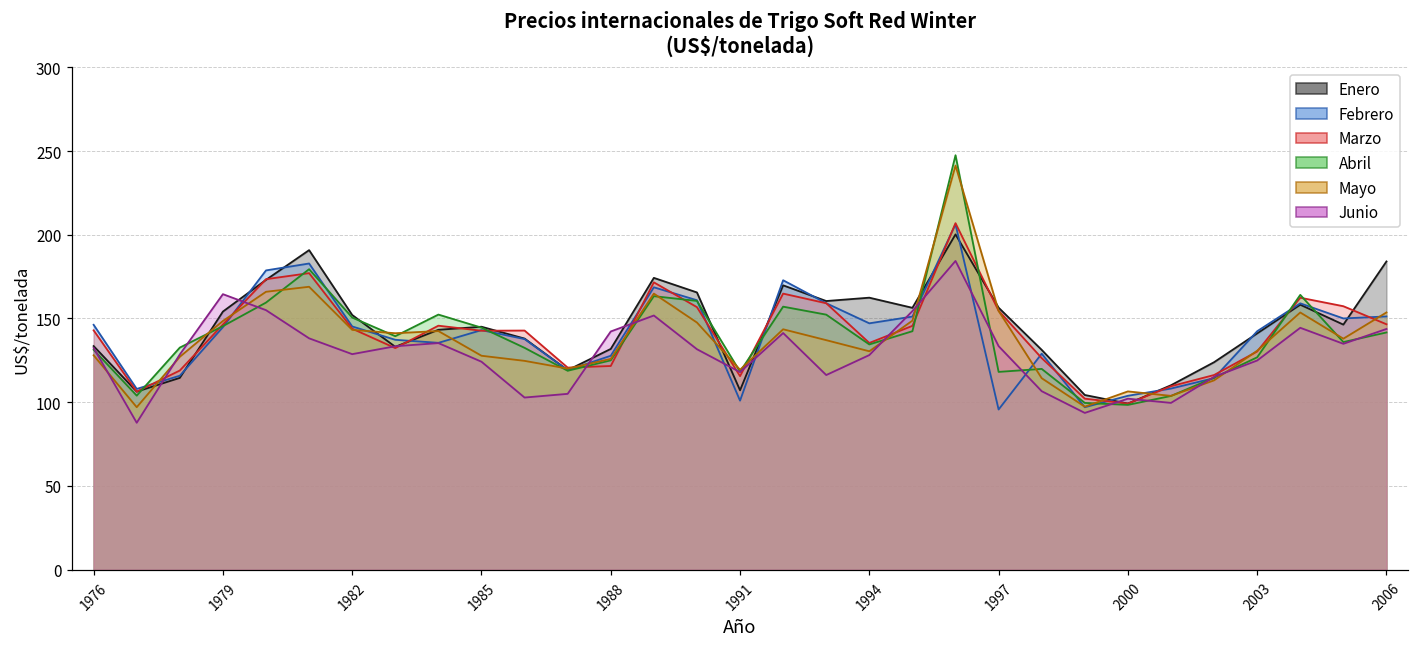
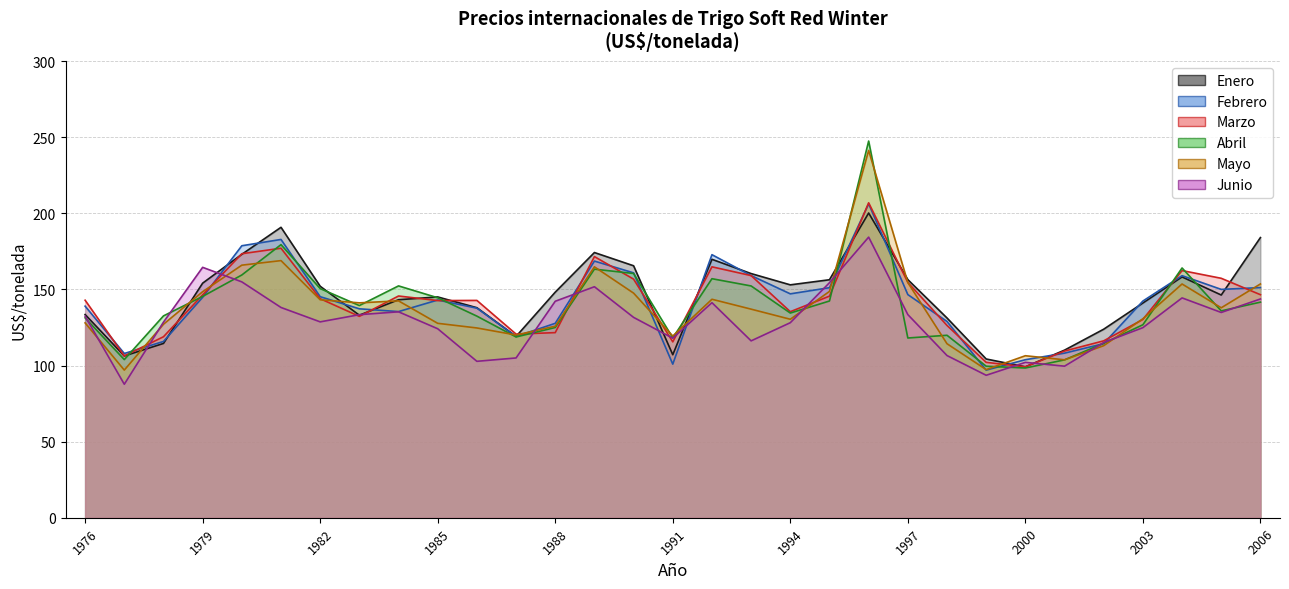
Febrero, 1976: 146 -> 139
Enero, 1988: 132 -> 148
Enero, 1994: 162 -> 153
Febrero, 1997: 96 -> 147
